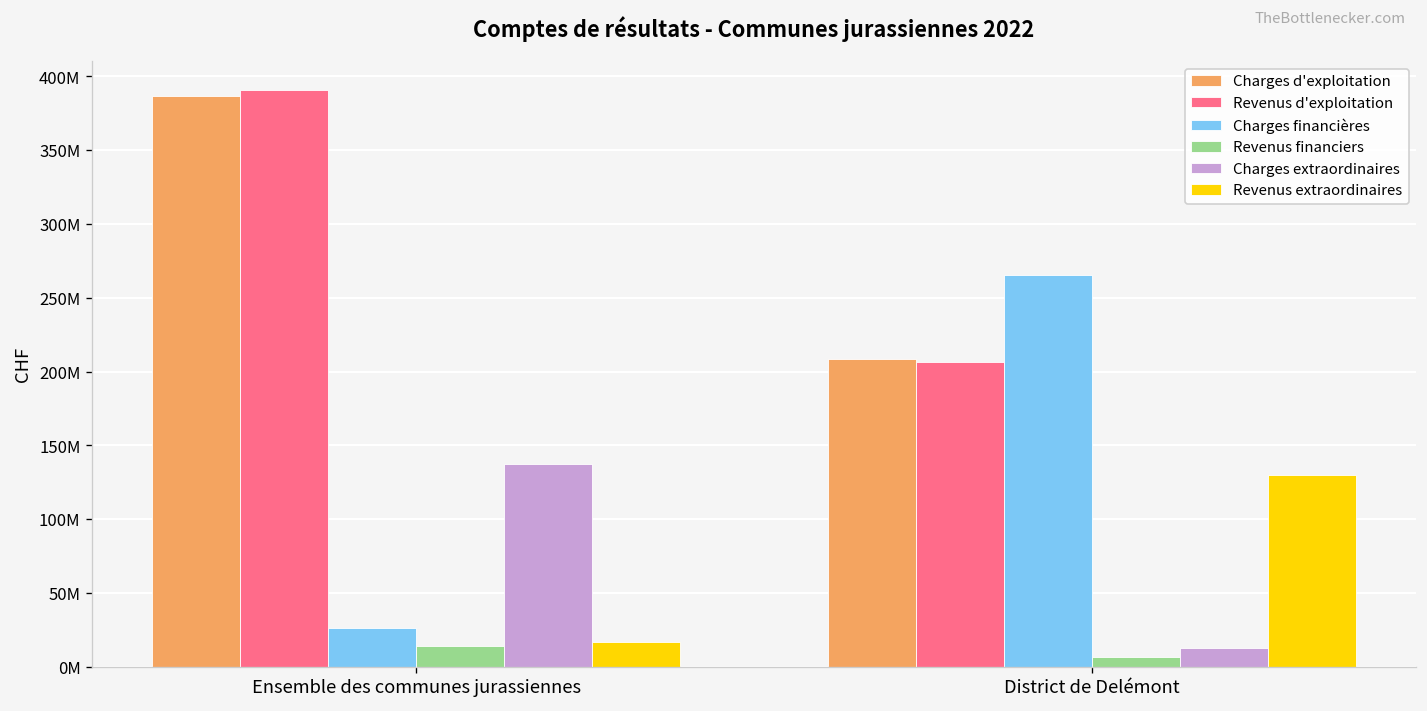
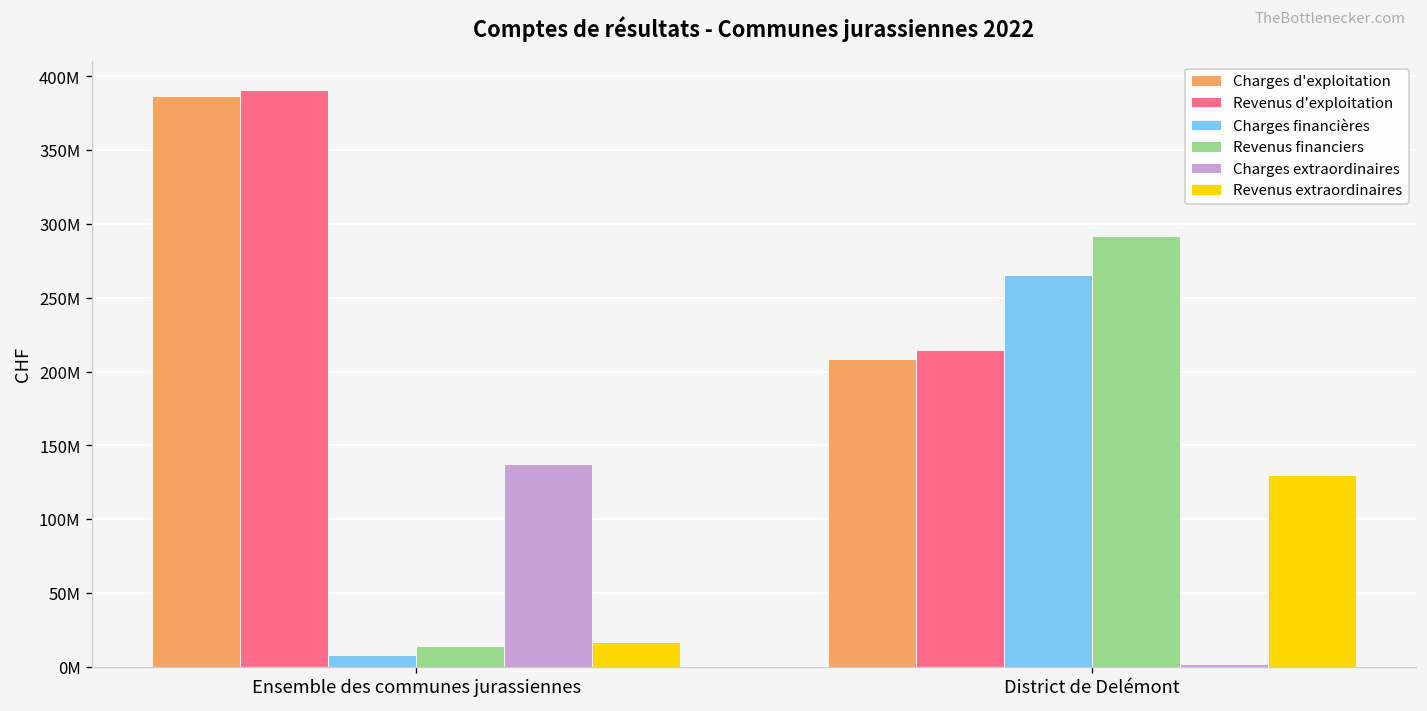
Charges financières, Ensemble des communes jurassiennes: 26000000 -> 8000000
Revenus d'exploitation, District de Delémont: 206000000 -> 214000000
Revenus financiers, District de Delémont: 7000000 -> 292000000
Charges extraordinaires, District de Delémont: 13000000 -> 2000000
